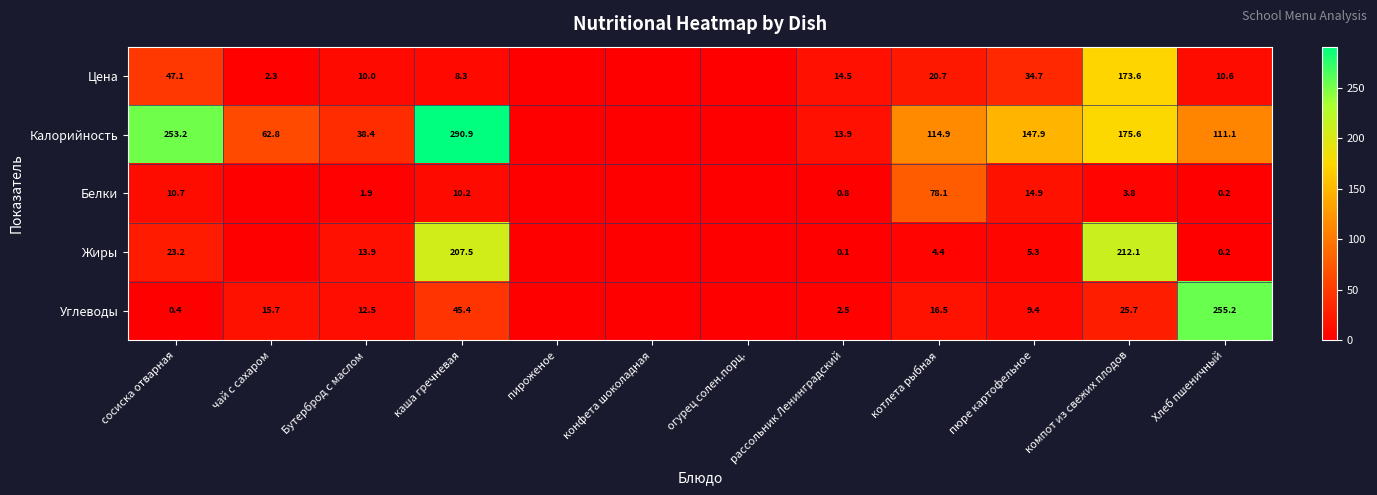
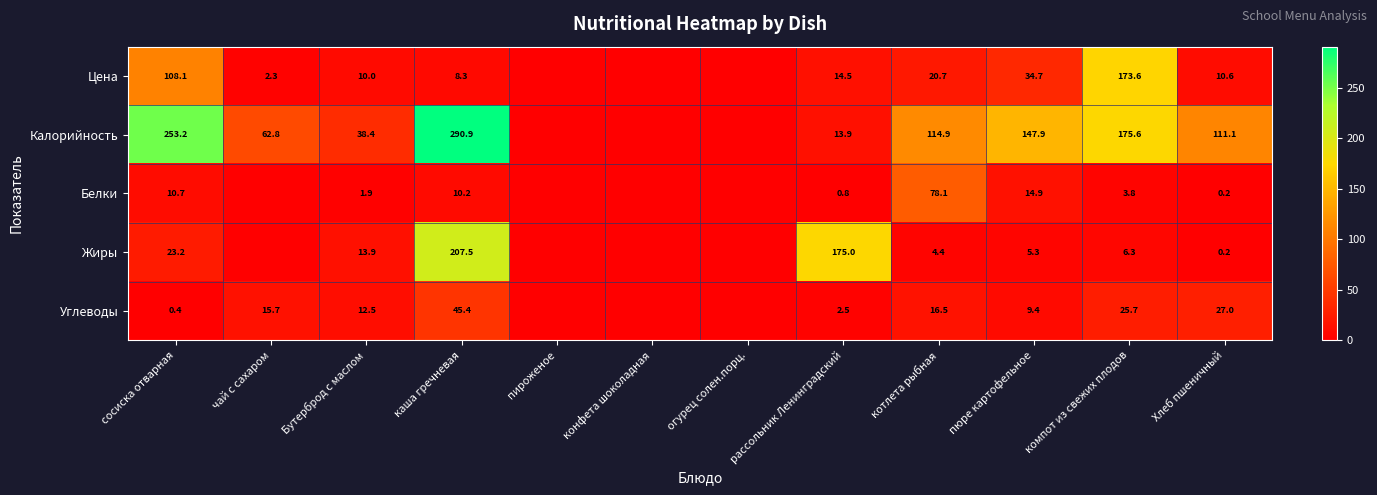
Цена, сосиска отварная: 47.1 -> 108.1
Жиры, рассольник Ленинградский: 0.1 -> 175.0
Жиры, компот из свежих плодов: 212.1 -> 6.3
Углеводы, Хлеб пшеничный: 255.2 -> 27.0
